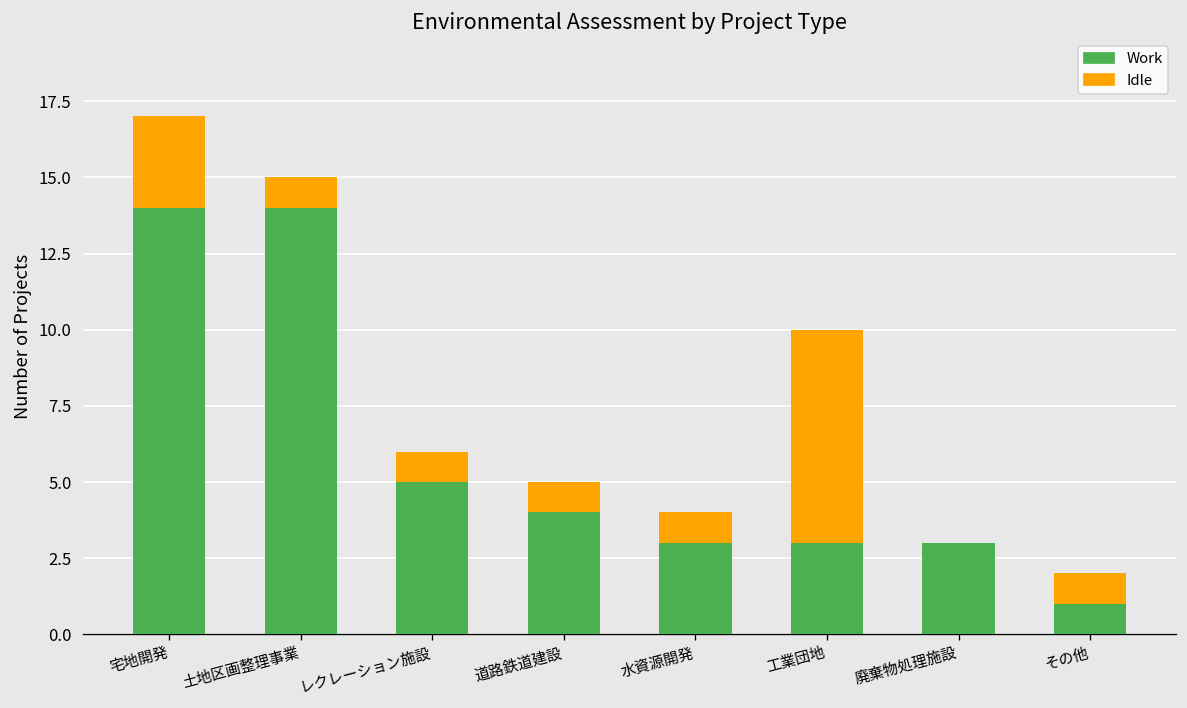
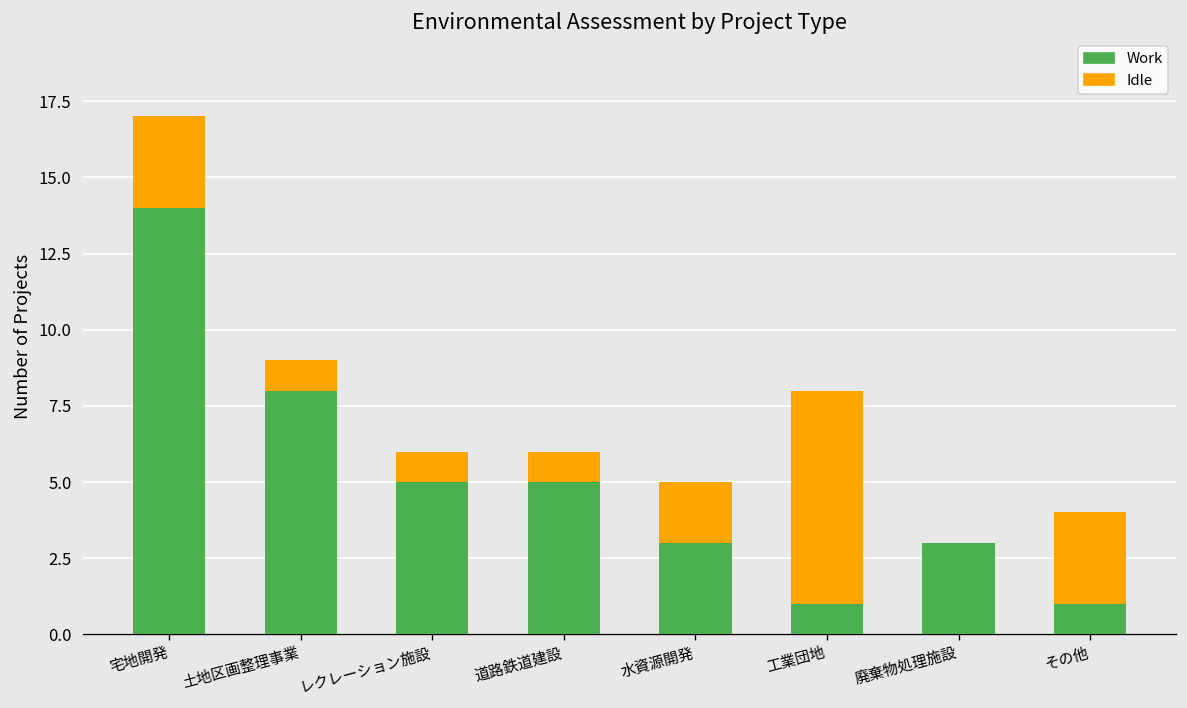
Work, 土地区画整理事業: 14 -> 8
Work, 道路鉄道建設: 4 -> 5
Idle, 水資源開発: 1 -> 2
Work, 工業団地: 3 -> 1
Idle, その他: 1 -> 3
